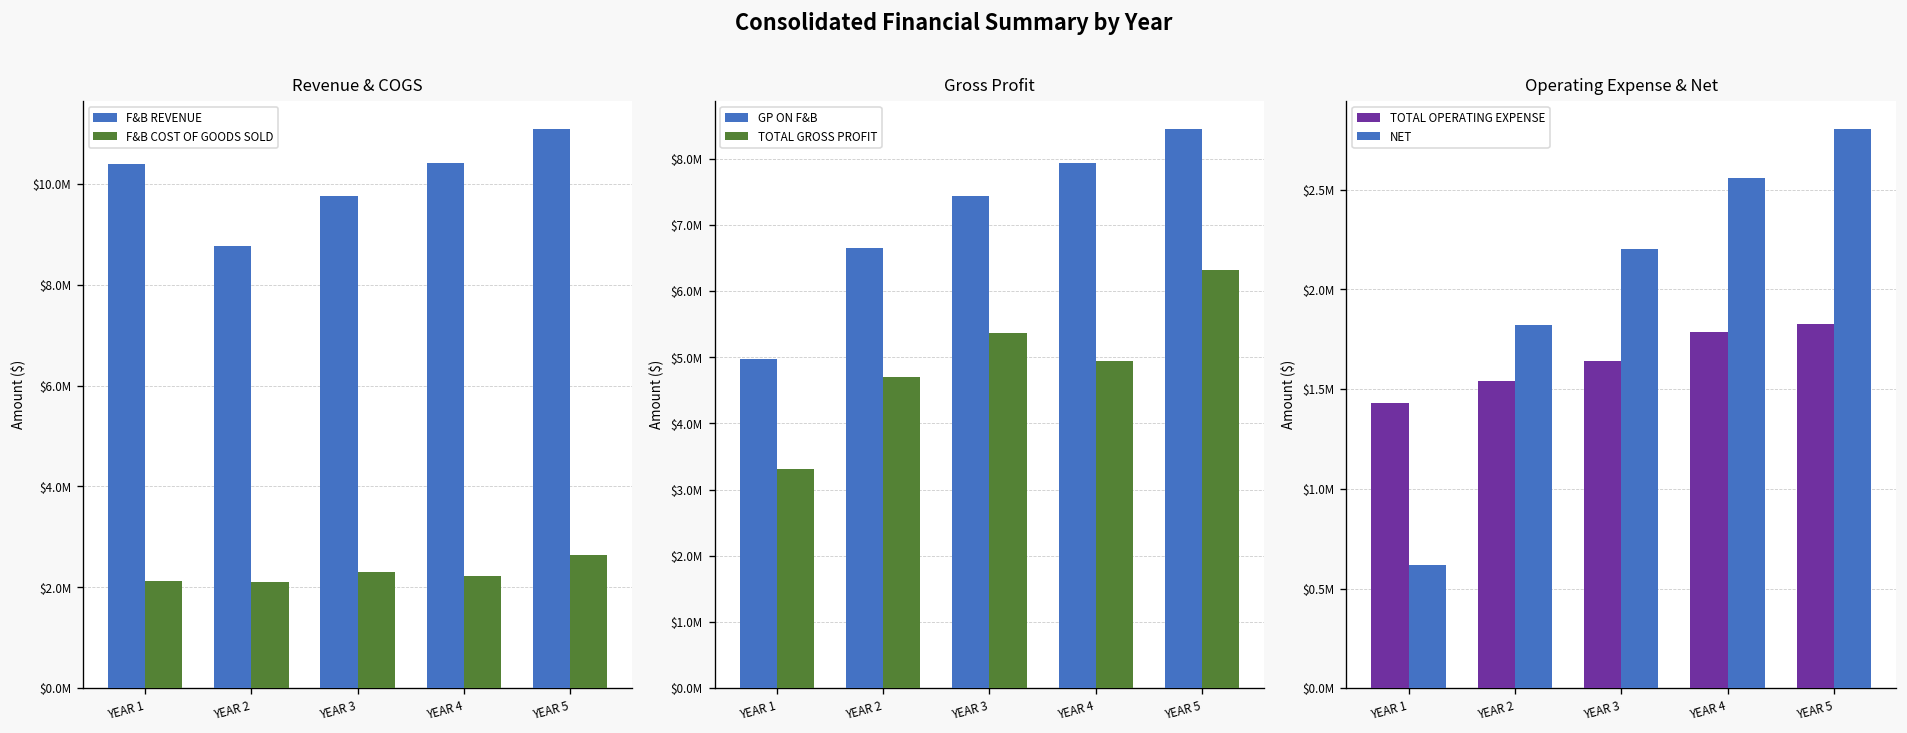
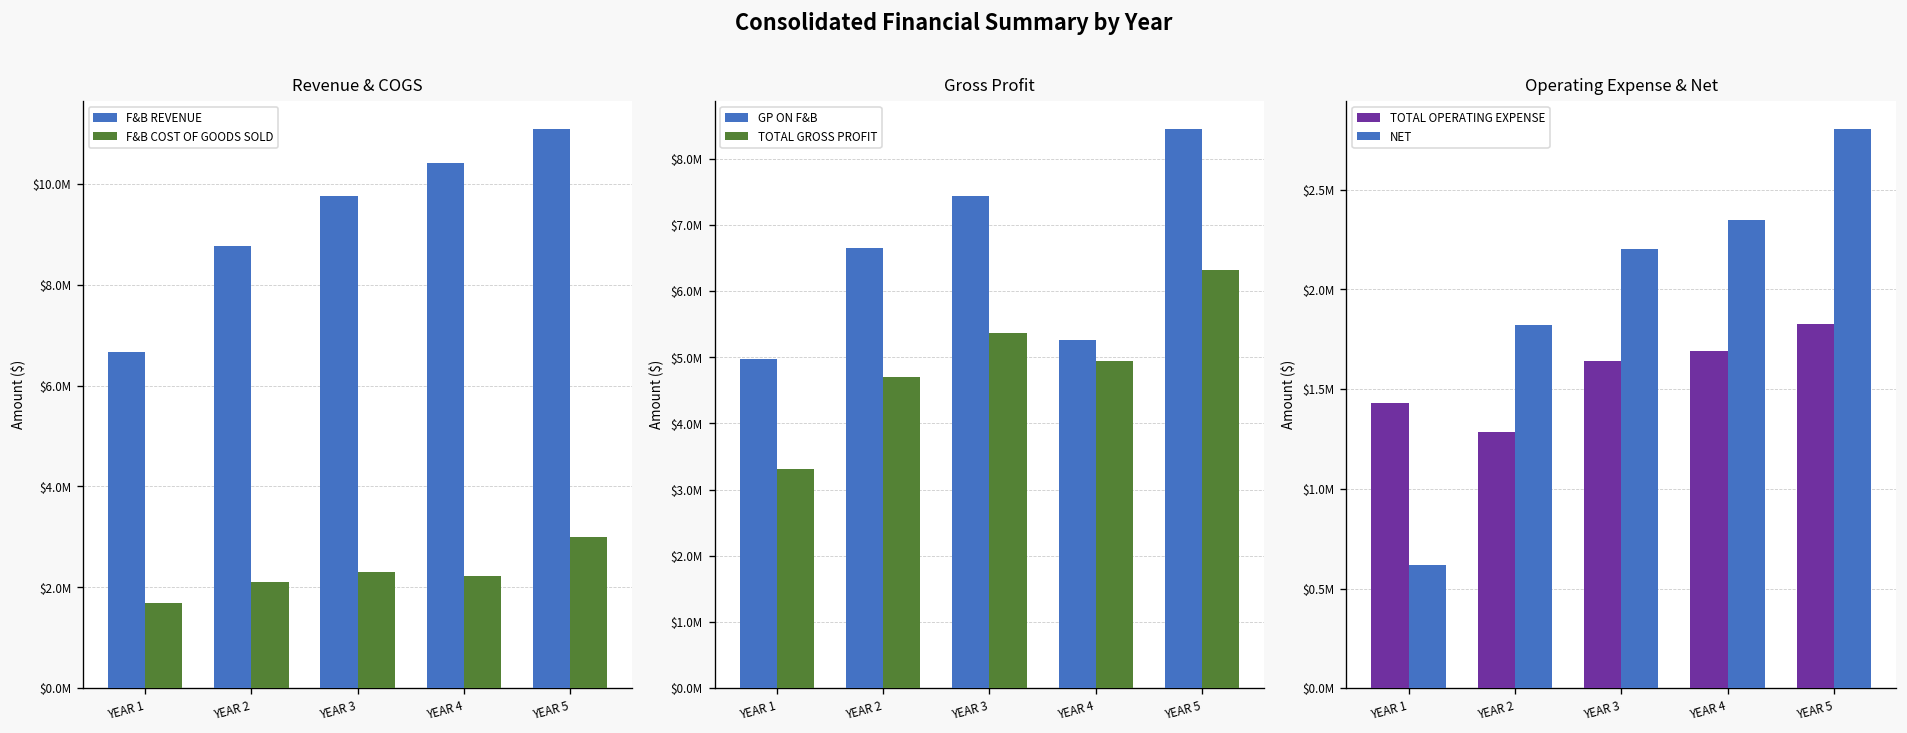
Revenue & COGS, F&B REVENUE, YEAR 1: $10400000 -> $6700000
Revenue & COGS, F&B COST OF GOODS SOLD, YEAR 1: $2100000 -> $1700000
Revenue & COGS, F&B COST OF GOODS SOLD, YEAR 5: $2600000 -> $3000000
Gross Profit, GP ON F&B, YEAR 4: $7900000 -> $5300000
Operating Expense & Net, TOTAL OPERATING EXPENSE, YEAR 2: $1540000 -> $1280000
Operating Expense & Net, TOTAL OPERATING EXPENSE, YEAR 4: $1790000 -> $1690000
Operating Expense & Net, NET, YEAR 4: $2560000 -> $2350000
